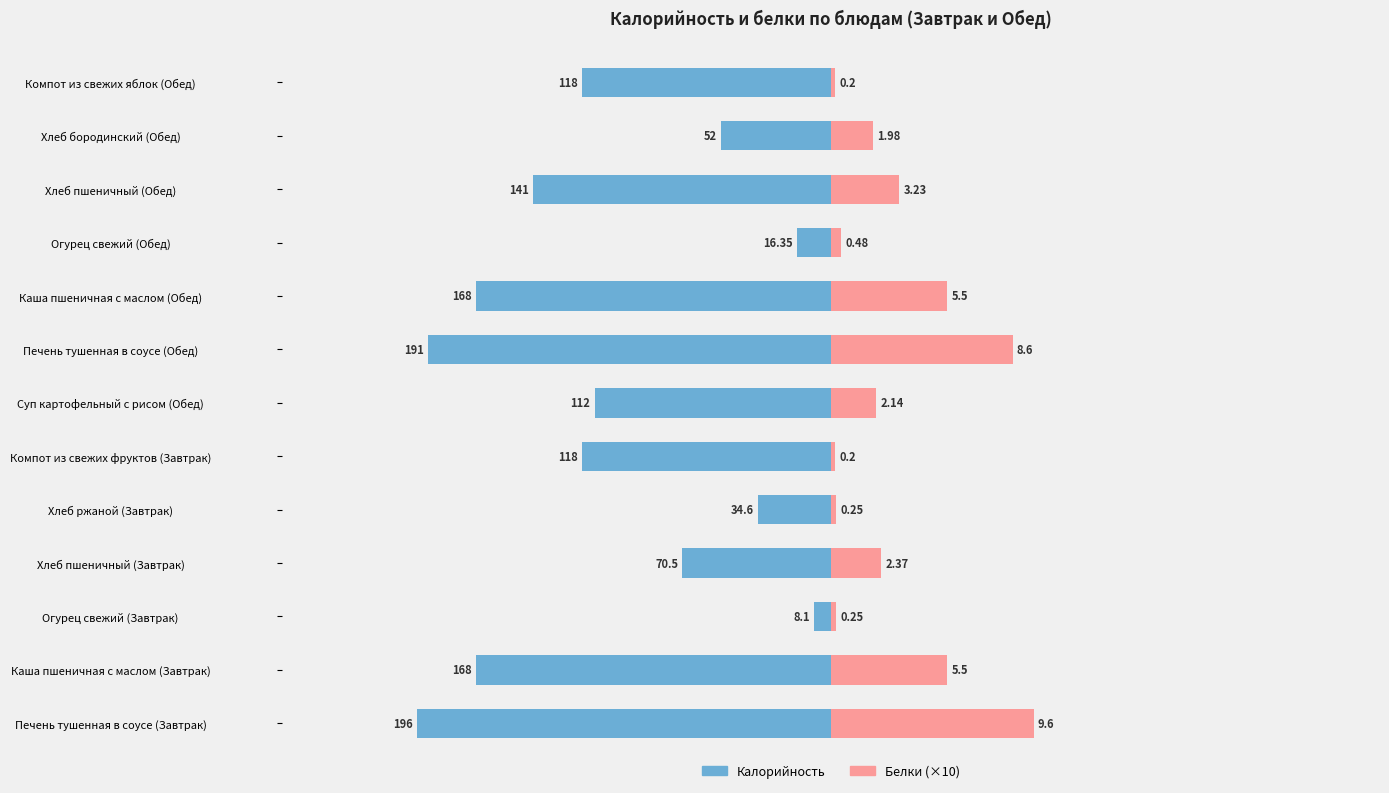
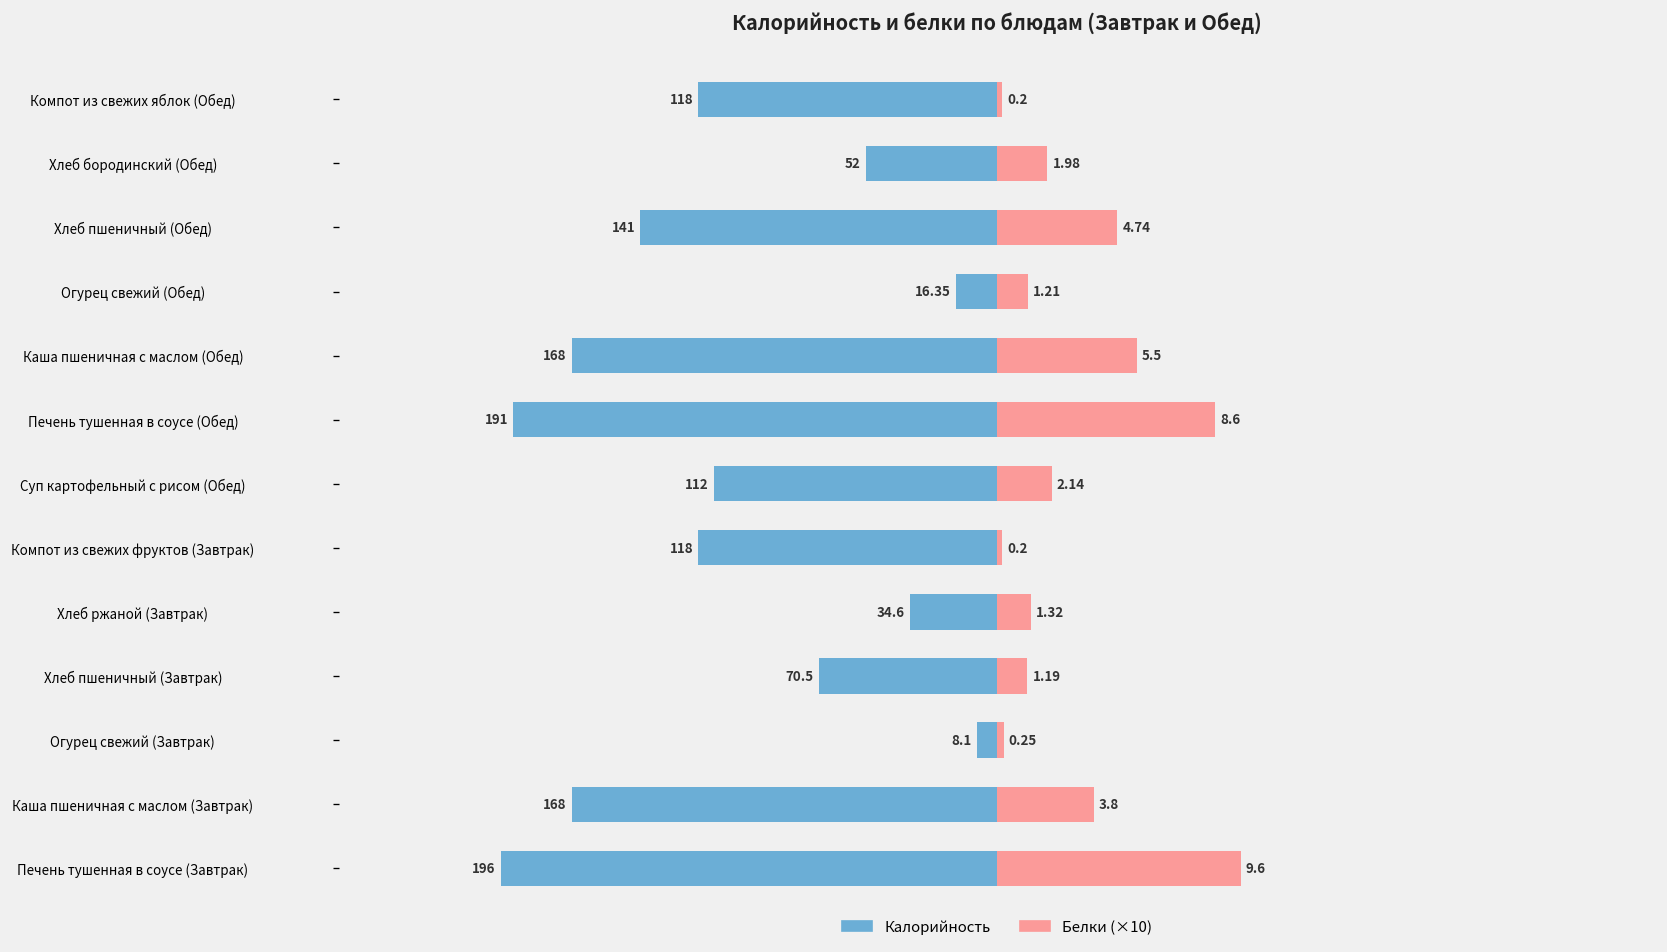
Белки (×10), Хлеб пшеничный (Обед): 3.23 -> 4.74
Белки (×10), Огурец свежий (Обед): 0.48 -> 1.21
Белки (×10), Хлеб ржаной (Завтрак): 0.25 -> 1.32
Белки (×10), Хлеб пшеничный (Завтрак): 2.37 -> 1.19
Белки (×10), Каша пшеничная с маслом (Завтрак): 5.5 -> 3.8
